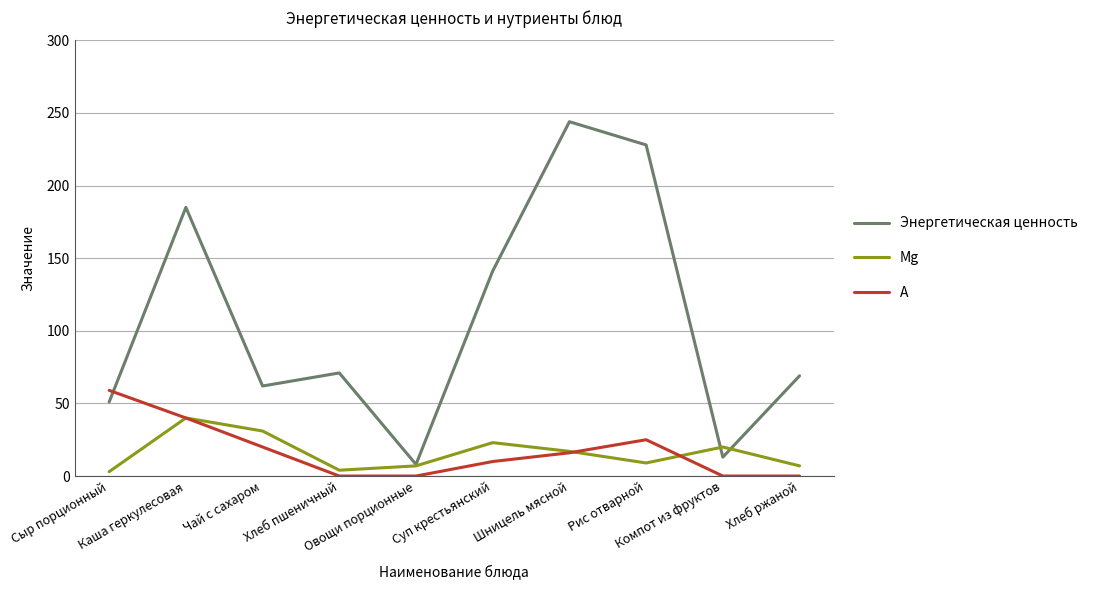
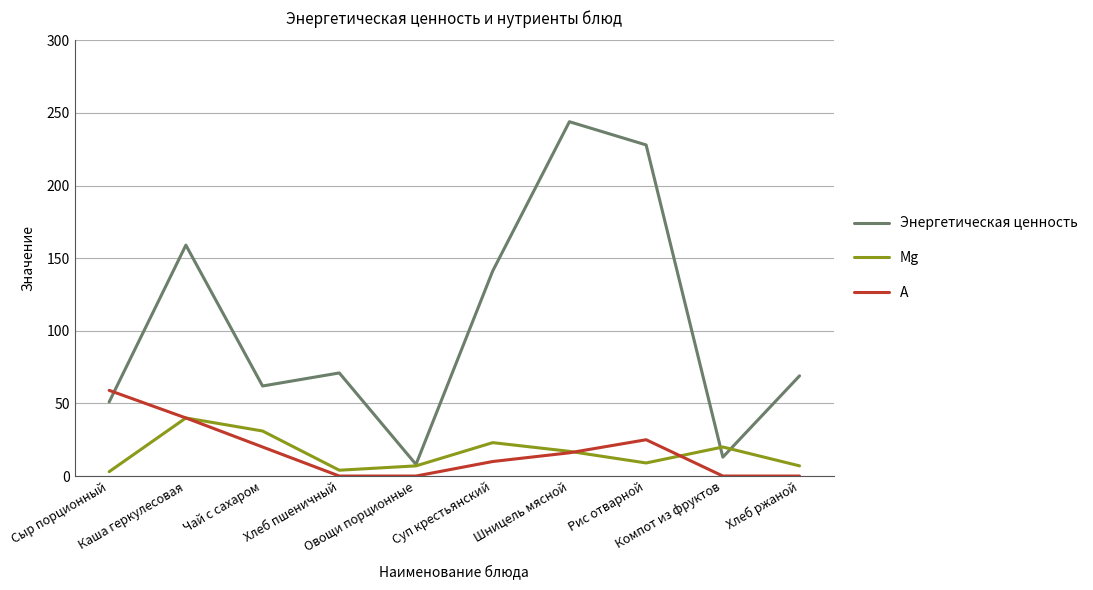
Энергетическая ценность, Каша геркулесовая: 185 -> 159
